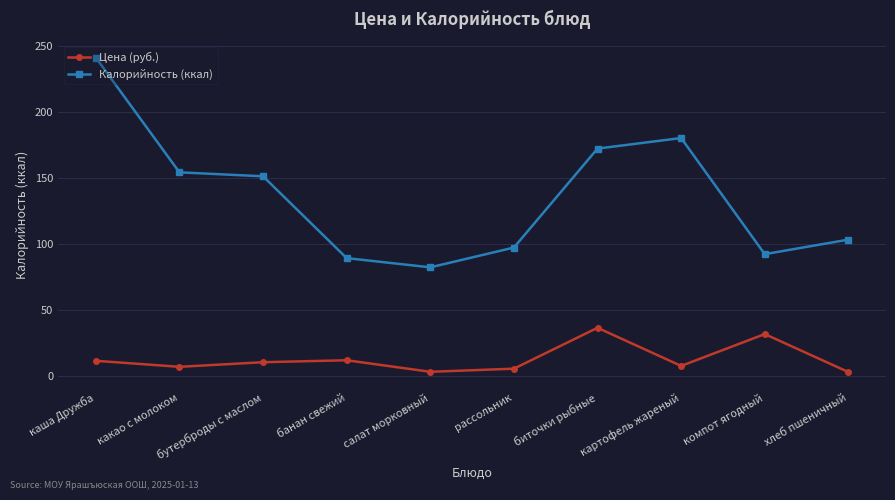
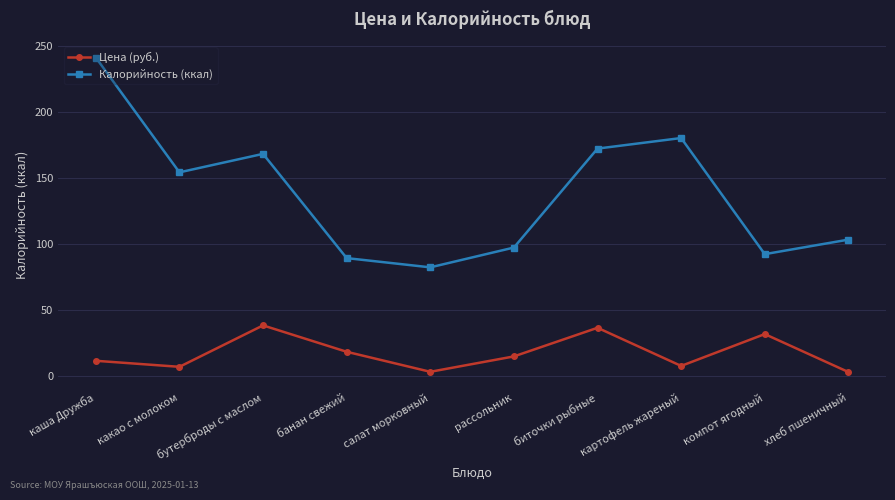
Цена (руб.), бутерброды с маслом: 10 -> 38
Калорийность (ккал), бутерброды с маслом: 151 -> 168
Цена (руб.), банан свежий: 12 -> 18
Цена (руб.), рассольник: 5 -> 15
